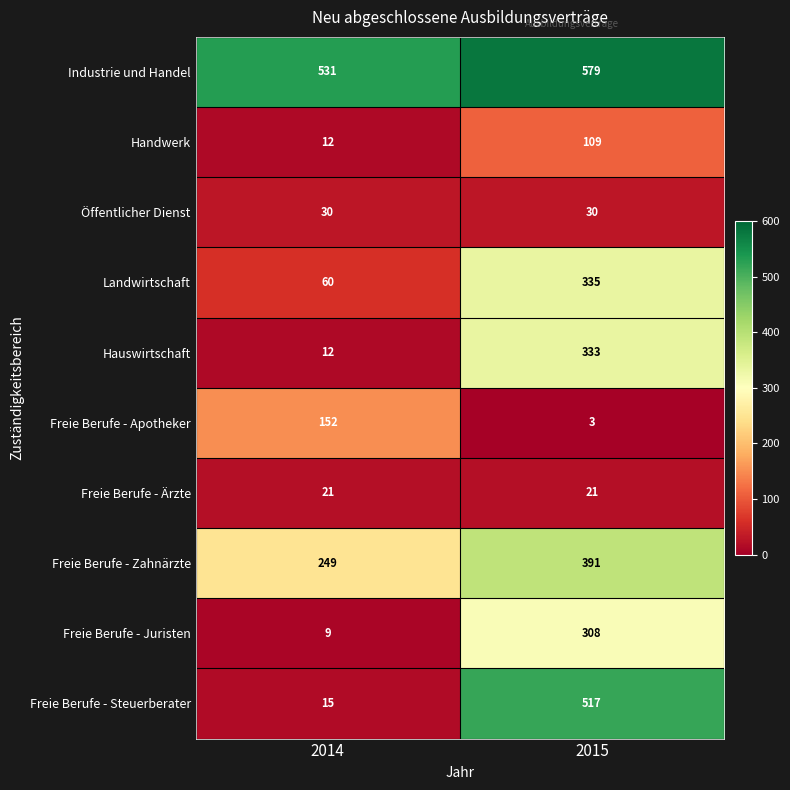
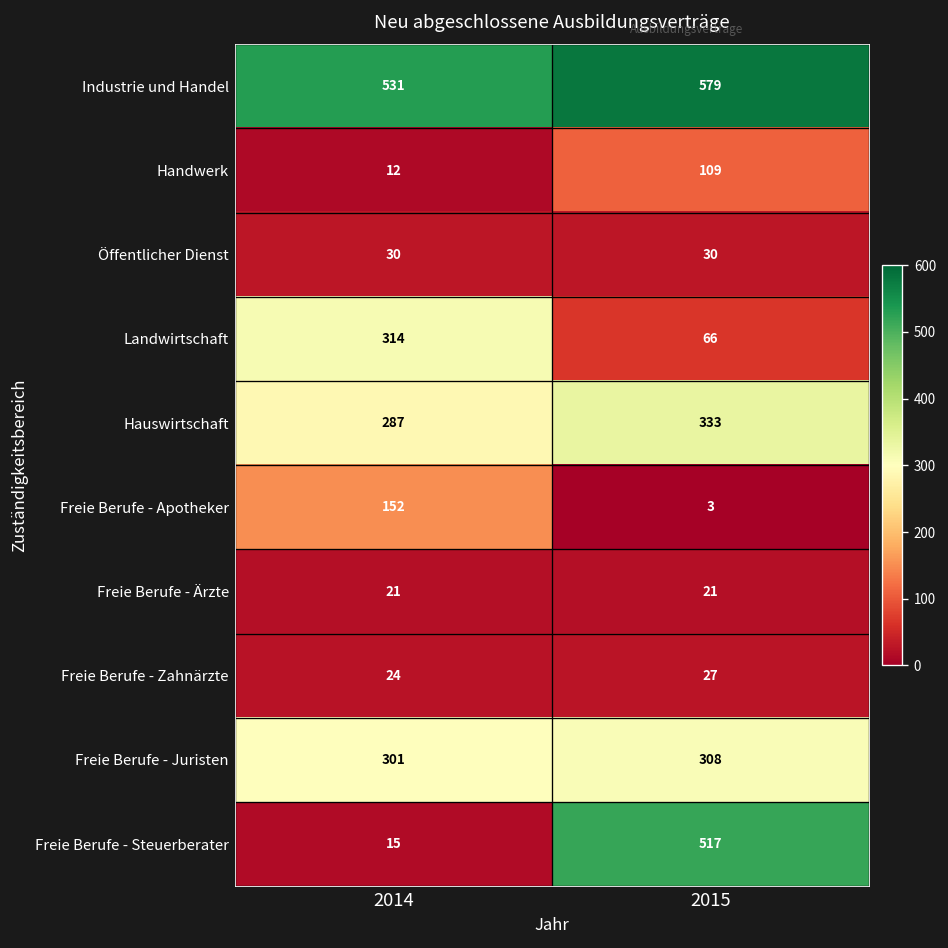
Landwirtschaft, 2014: 60 -> 314
Landwirtschaft, 2015: 335 -> 66
Hauswirtschaft, 2014: 12 -> 287
Freie Berufe - Zahnärzte, 2014: 249 -> 24
Freie Berufe - Zahnärzte, 2015: 391 -> 27
Freie Berufe - Juristen, 2014: 9 -> 301
